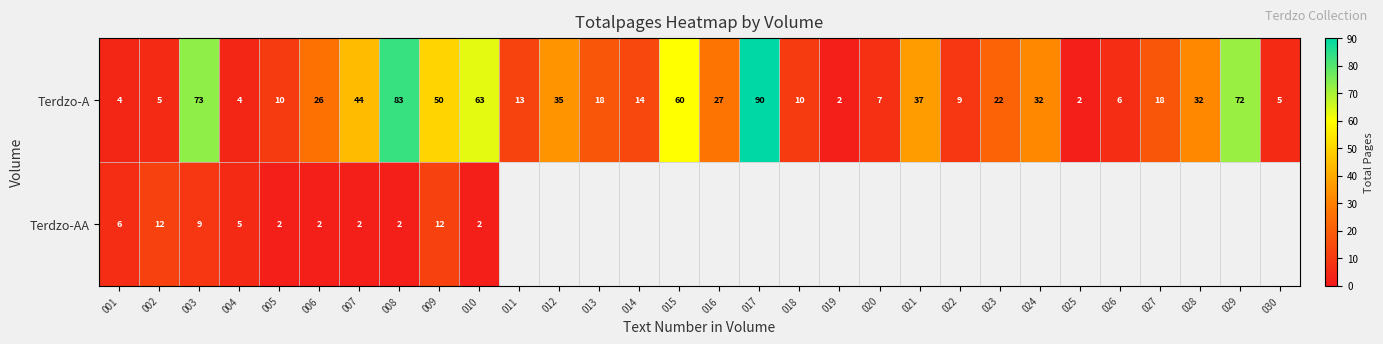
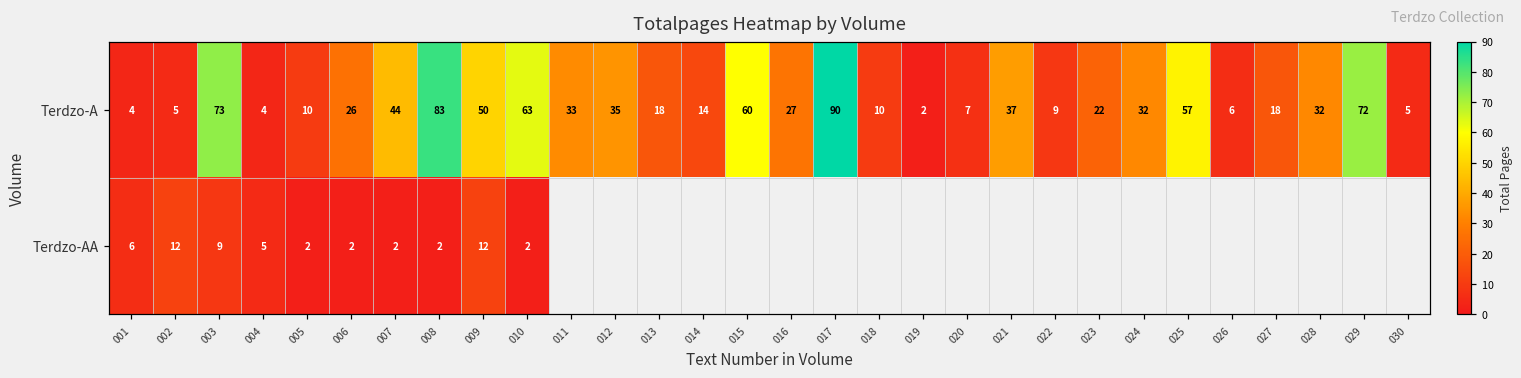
Terdzo-A, 011: 13 -> 33
Terdzo-A, 025: 2 -> 57
